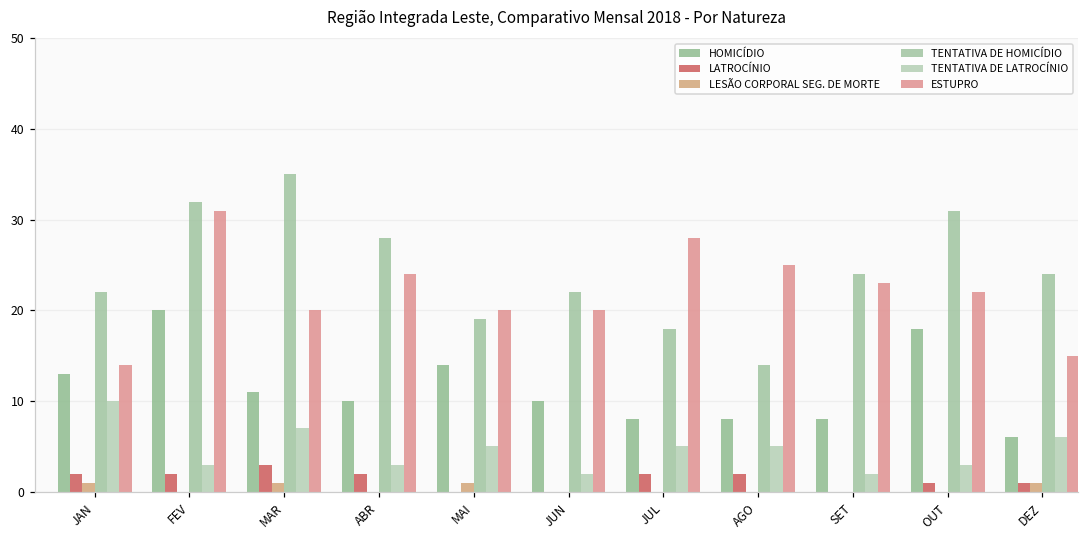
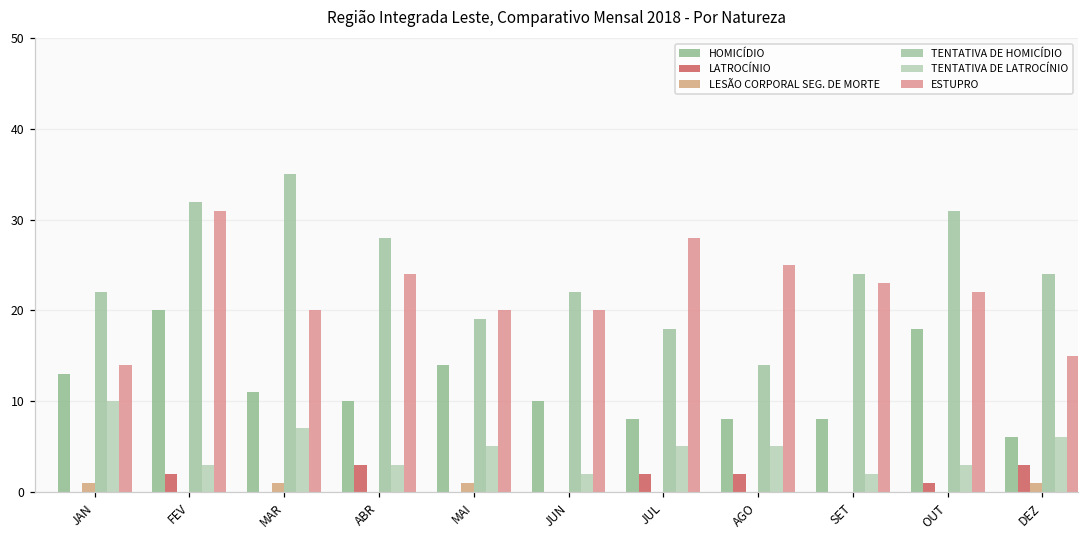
LATROCÍNIO, JAN: 2 -> 0
LATROCÍNIO, MAR: 3 -> 0
LATROCÍNIO, ABR: 2 -> 3
LATROCÍNIO, DEZ: 1 -> 3
